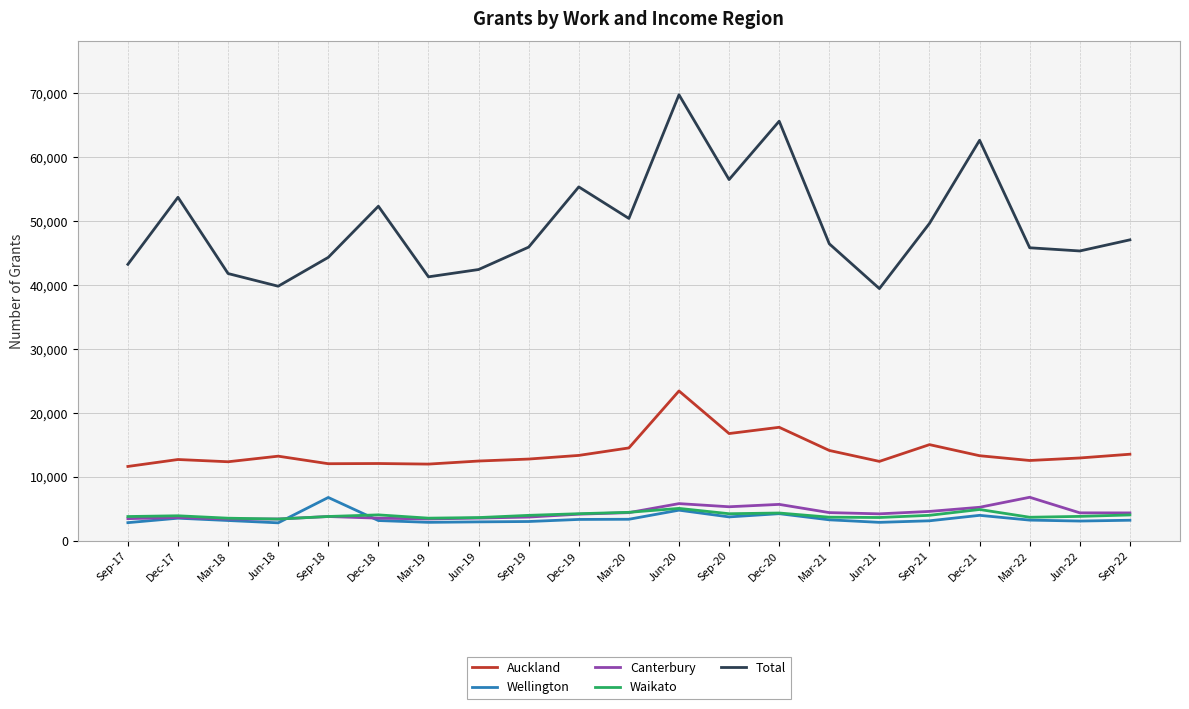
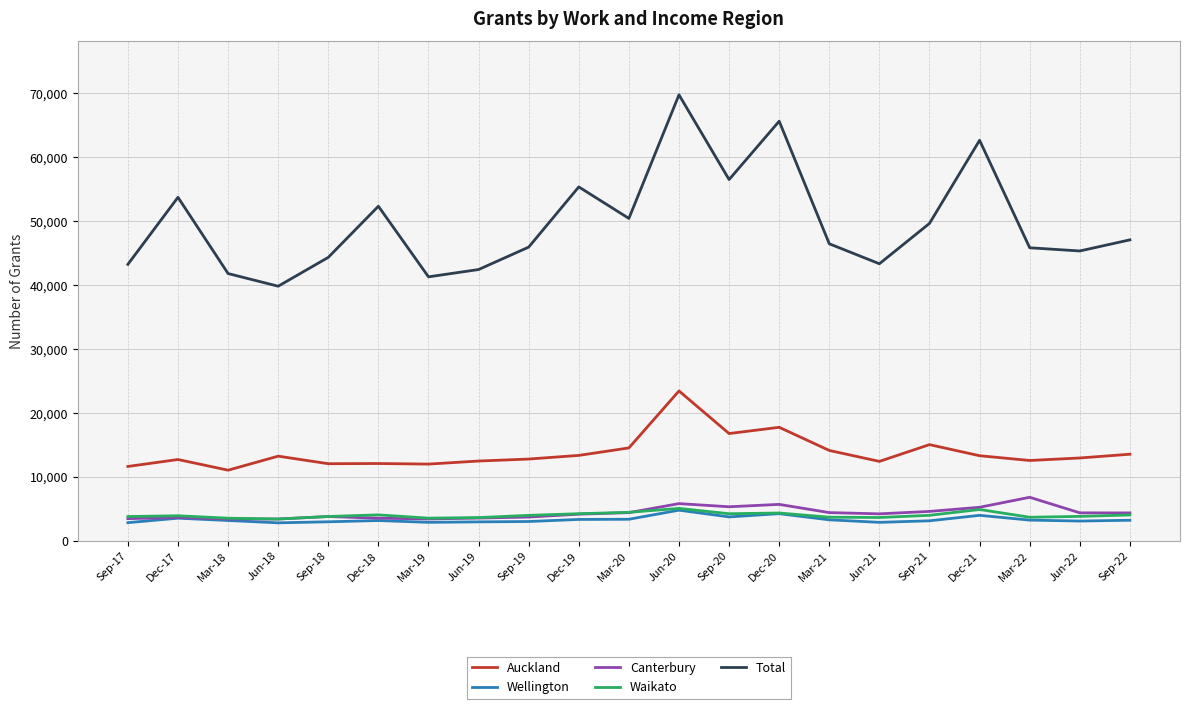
Auckland, Mar-18: 12,000 -> 11,000
Wellington, Sep-18: 7,000 -> 3,000
Total, Jun-21: 39,000 -> 43,000
